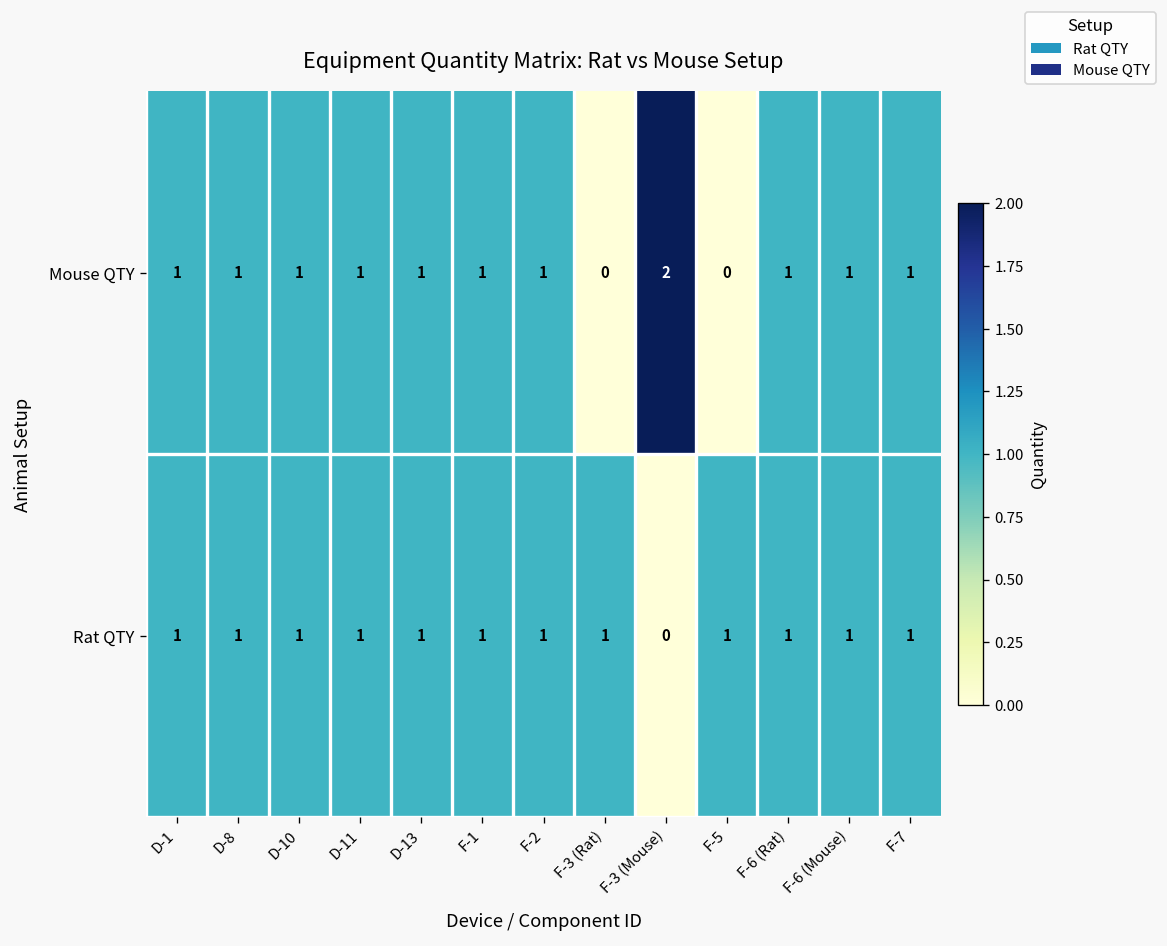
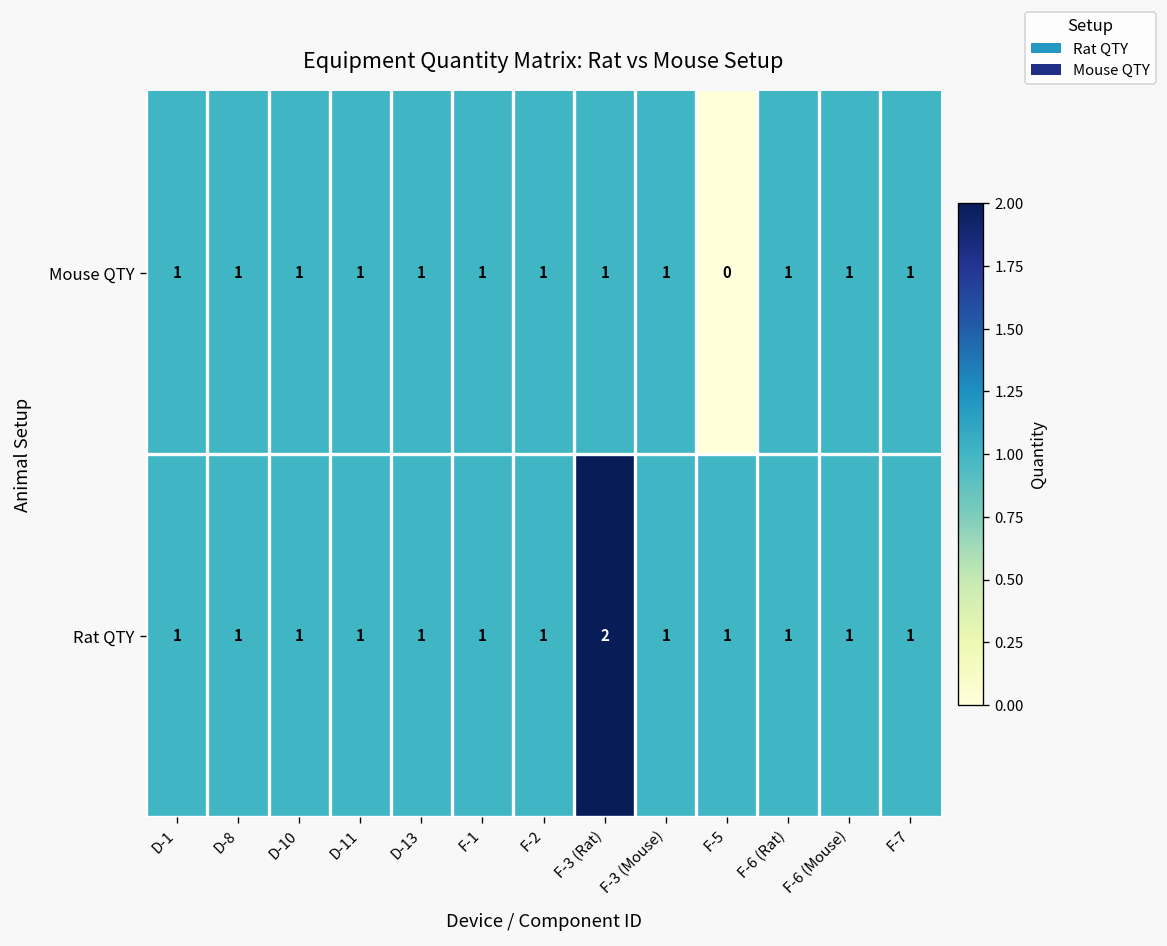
Mouse QTY, F-3 (Rat): 0 -> 1
Mouse QTY, F-3 (Mouse): 2 -> 1
Rat QTY, F-3 (Rat): 1 -> 2
Rat QTY, F-3 (Mouse): 0 -> 1
